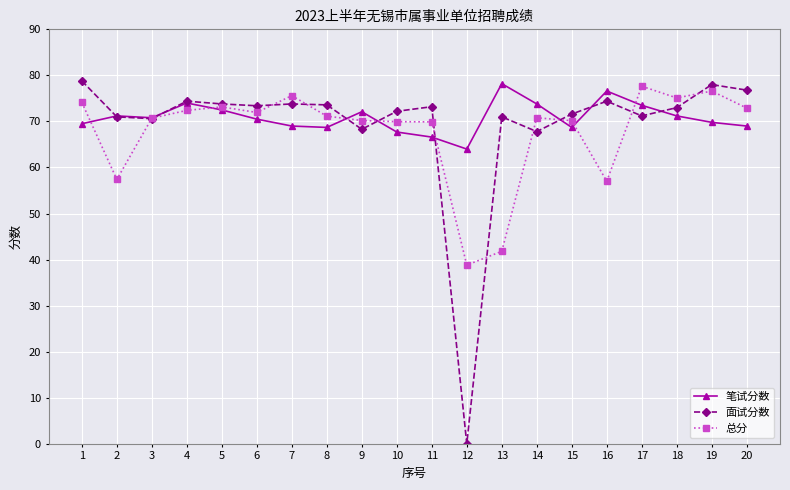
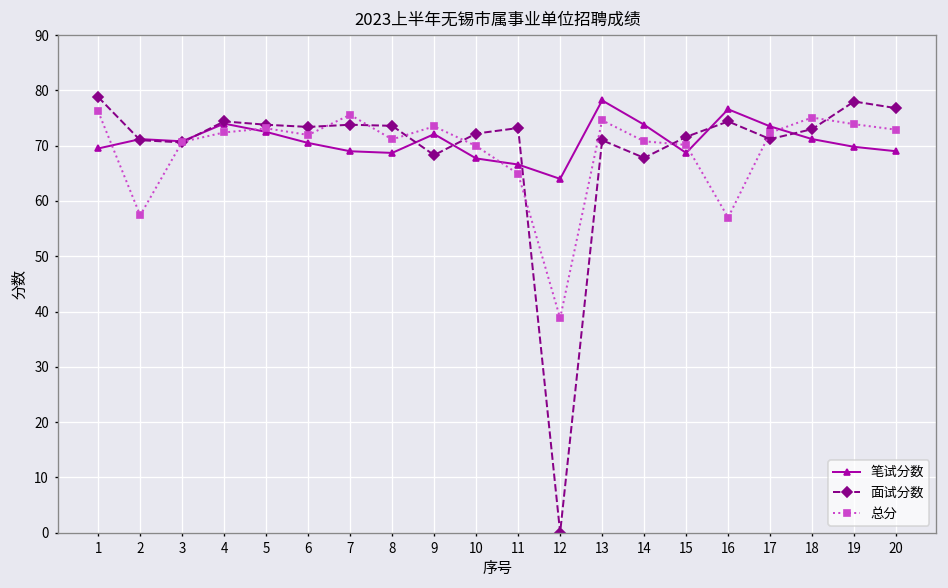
总分, 1: 74 -> 76
总分, 9: 70 -> 74
总分, 11: 70 -> 65
总分, 13: 42 -> 75
总分, 17: 78 -> 72
总分, 19: 77 -> 74
